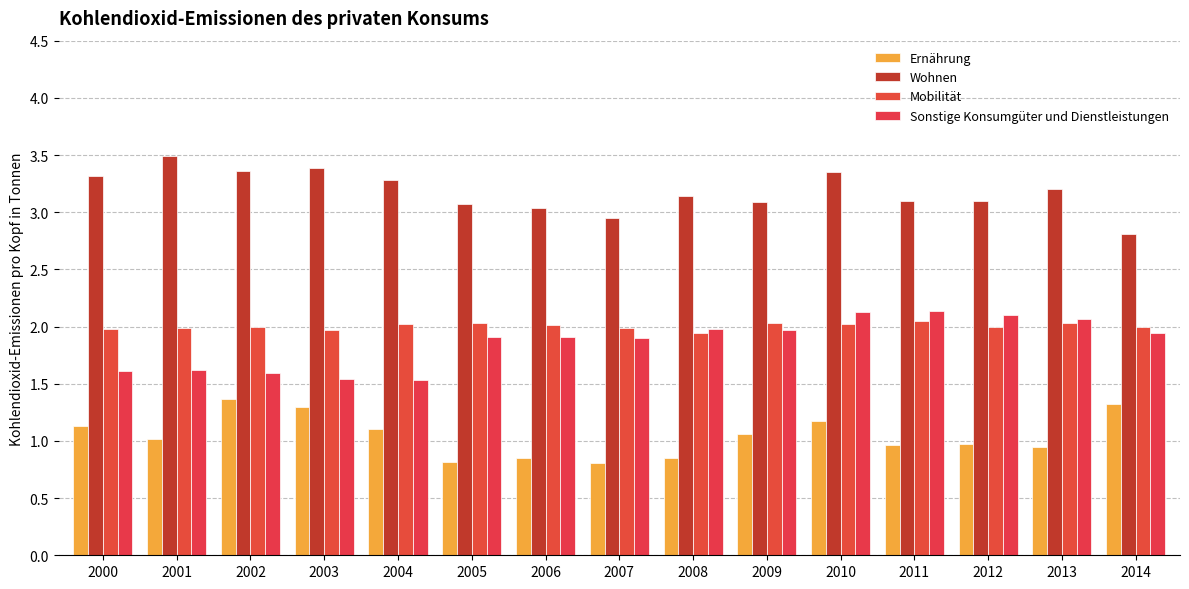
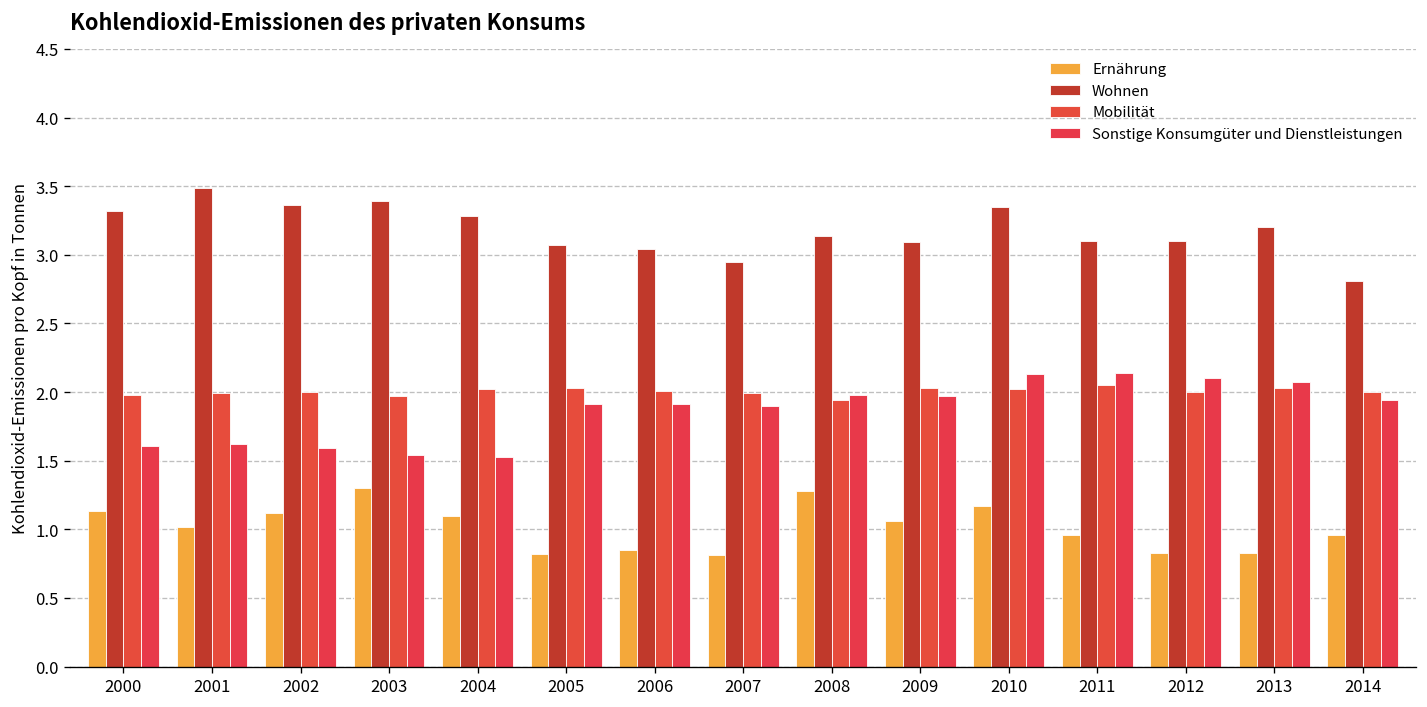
Ernährung, 2002: 1.37 -> 1.12
Ernährung, 2008: 0.85 -> 1.28
Ernährung, 2012: 0.97 -> 0.83
Ernährung, 2013: 0.95 -> 0.83
Ernährung, 2014: 1.32 -> 0.96
